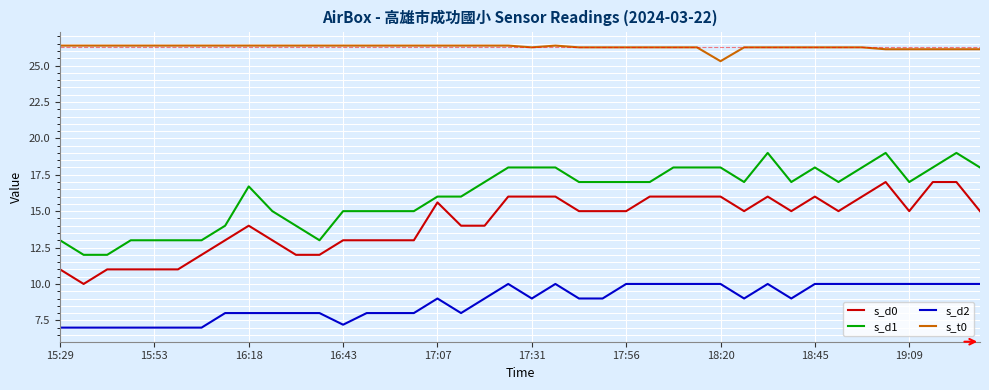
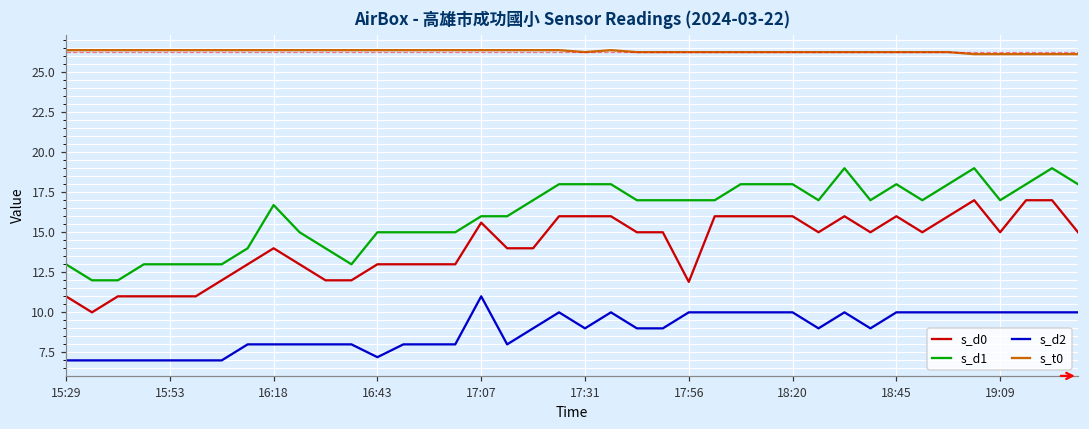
s_d2, 17:07: 9 -> 11
s_d0, 17:56: 15.0 -> 11.9
s_t0, 18:20: 25.3 -> 26.3
